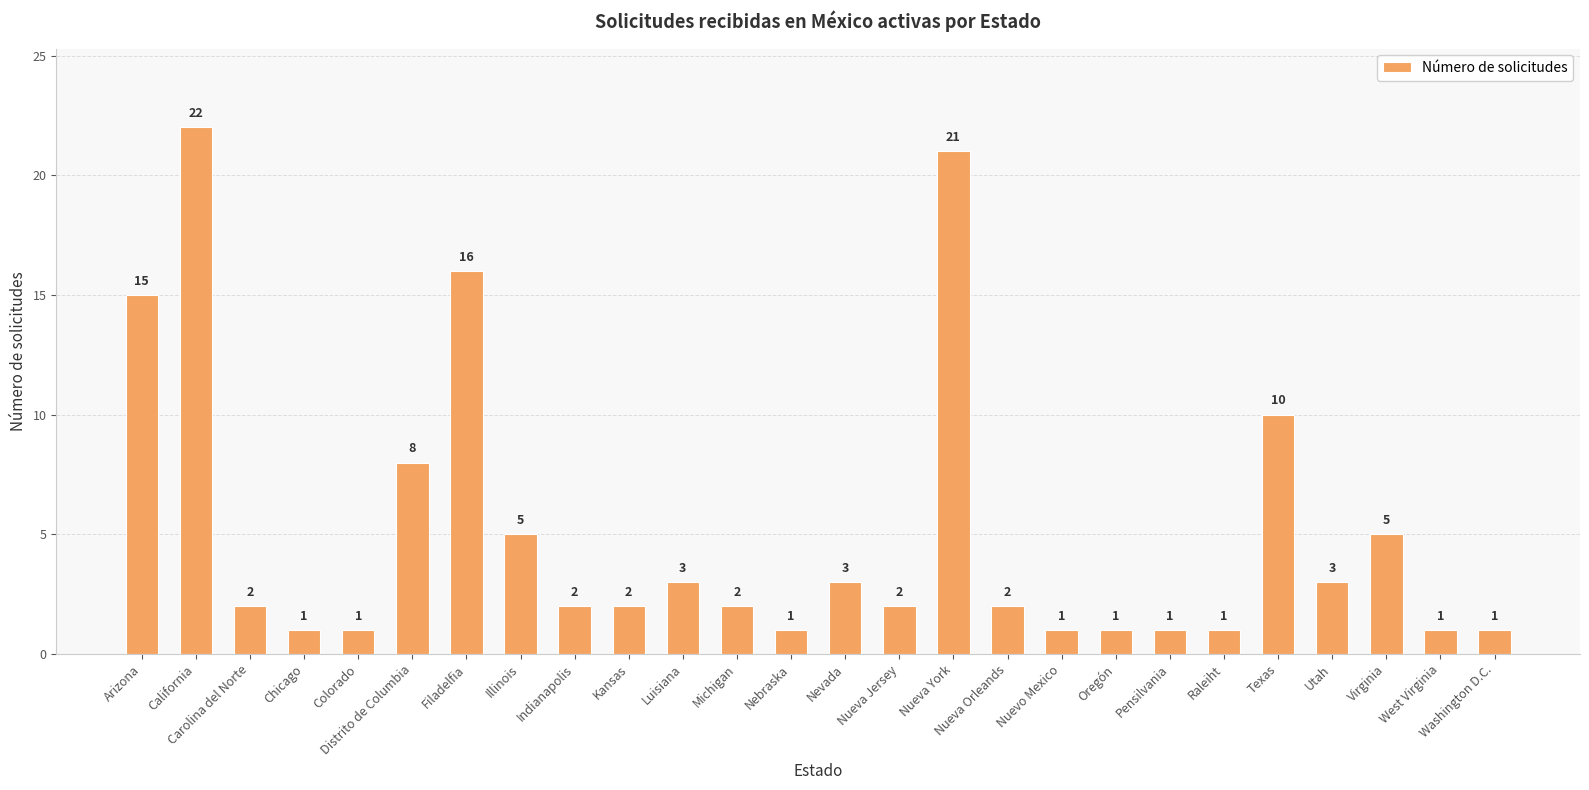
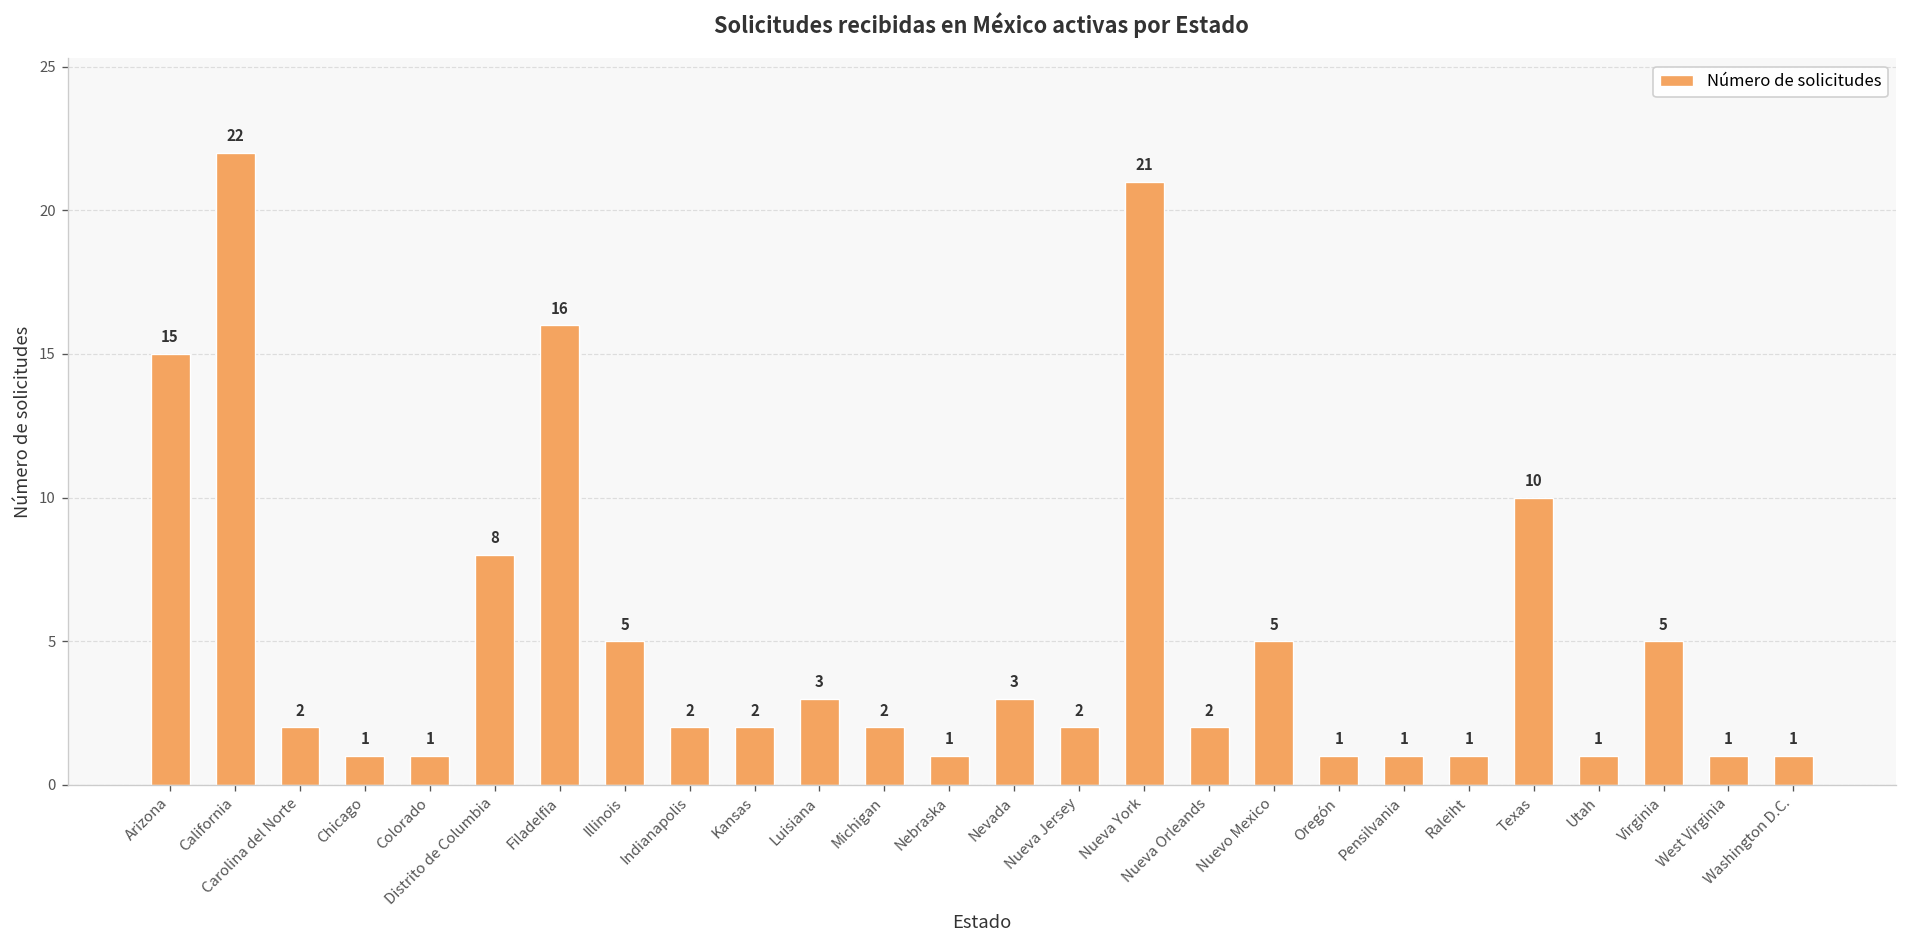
Nuevo Mexico: 1 -> 5
Utah: 3 -> 1
